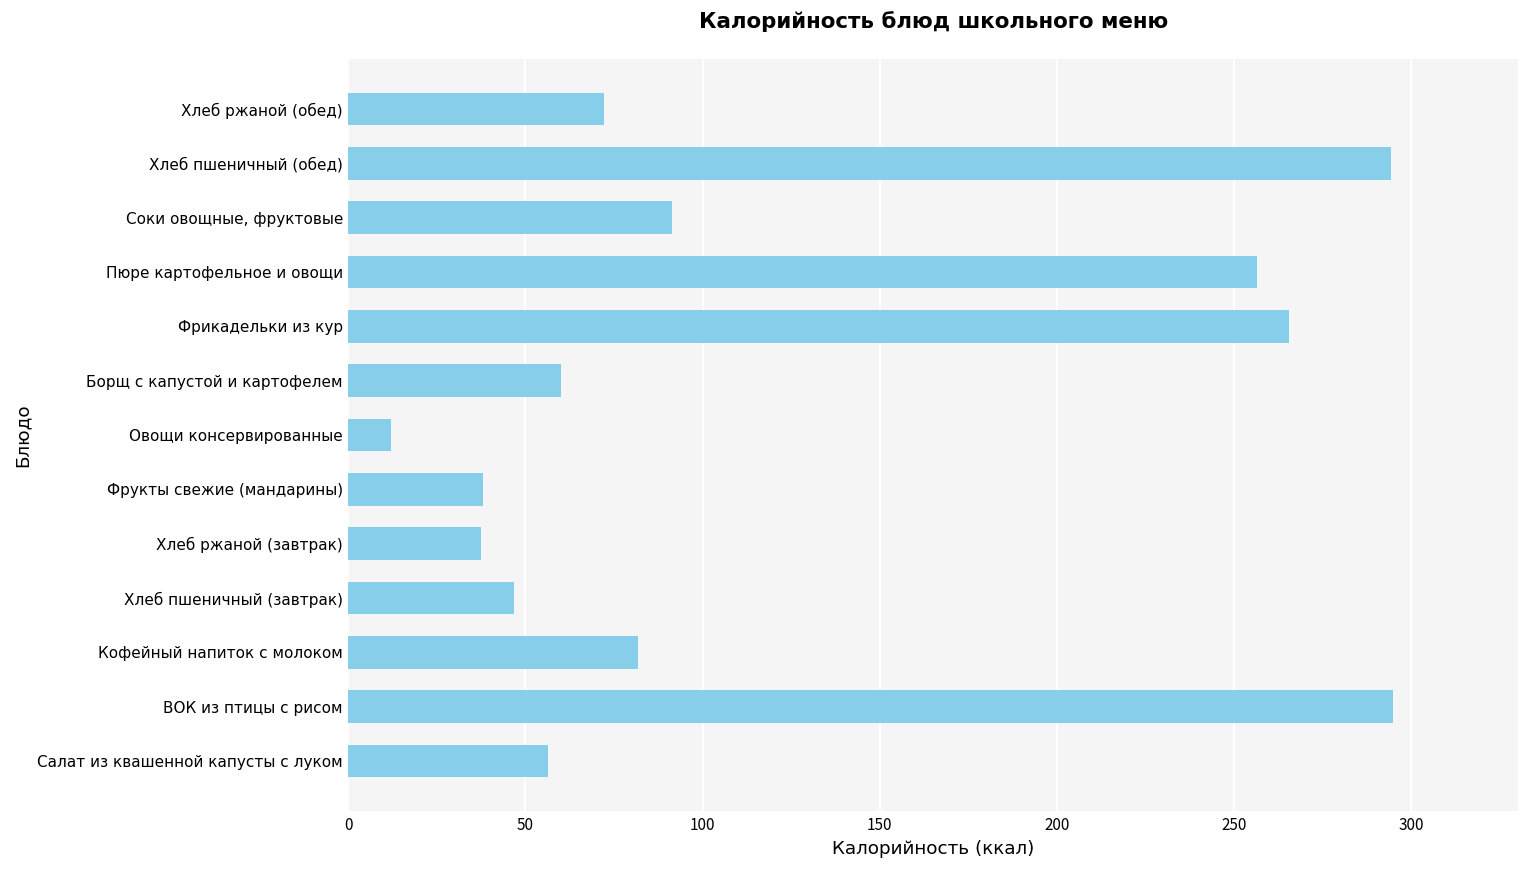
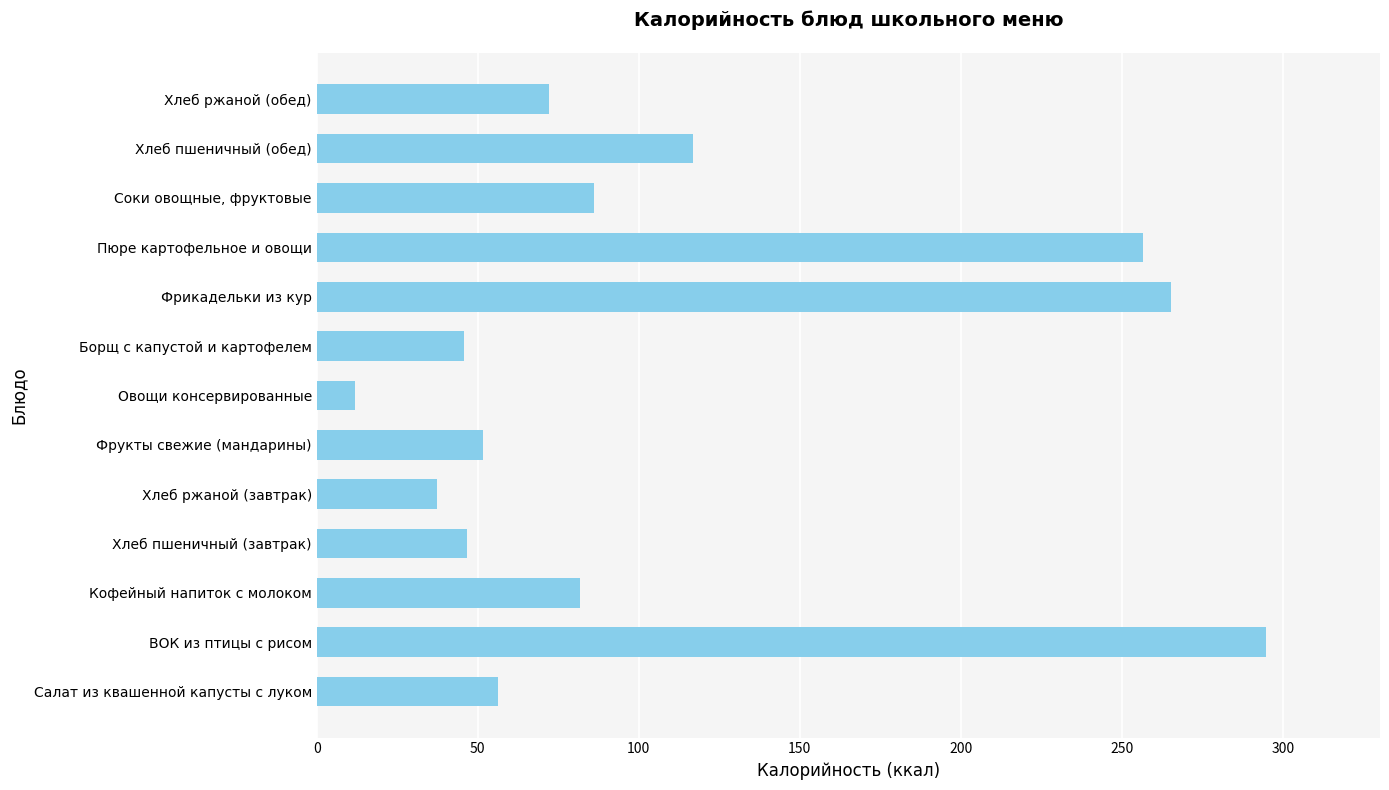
Хлеб пшеничный (обед): 294 -> 117
Соки овощные, фруктовые: 91 -> 86
Борщ с капустой и картофелем: 60 -> 46
Фрукты свежие (мандарины): 38 -> 52
